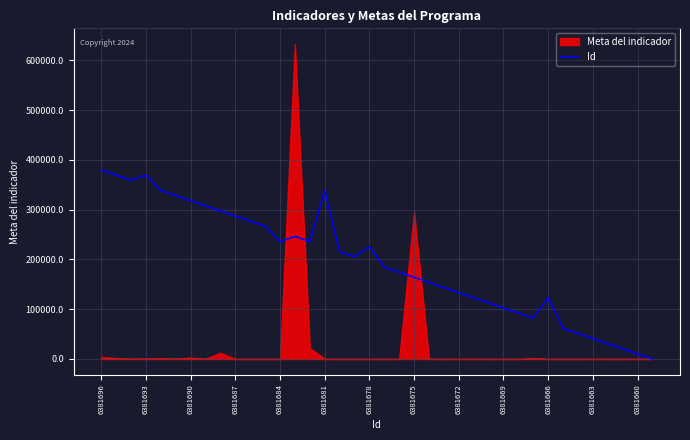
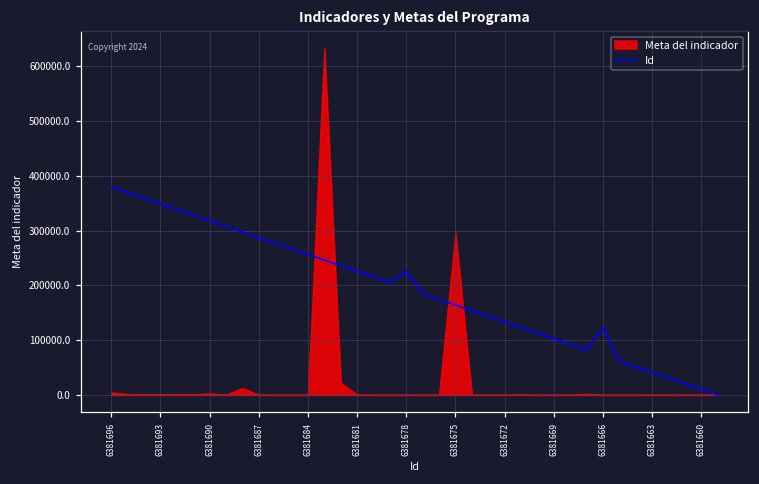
Id, 6381693: 370000 -> 350000
Id, 6381684: 240000 -> 260000
Id, 6381681: 340000 -> 230000
